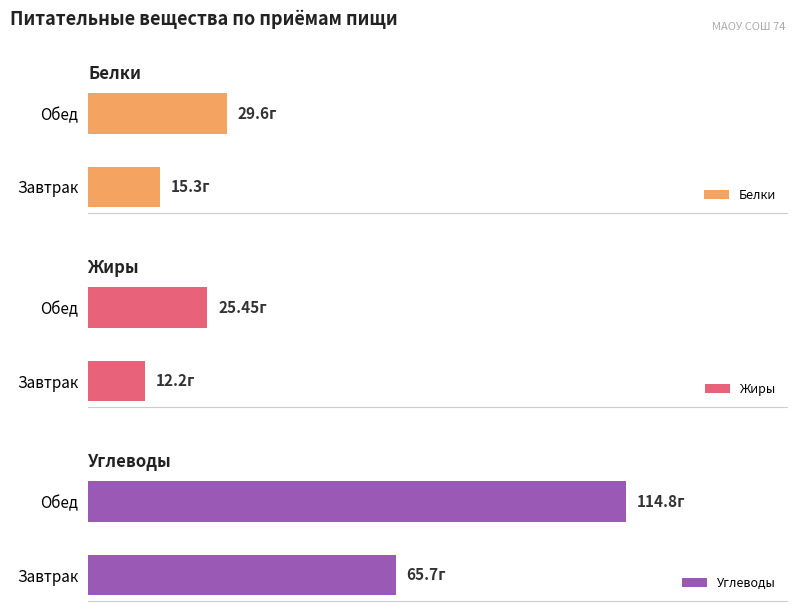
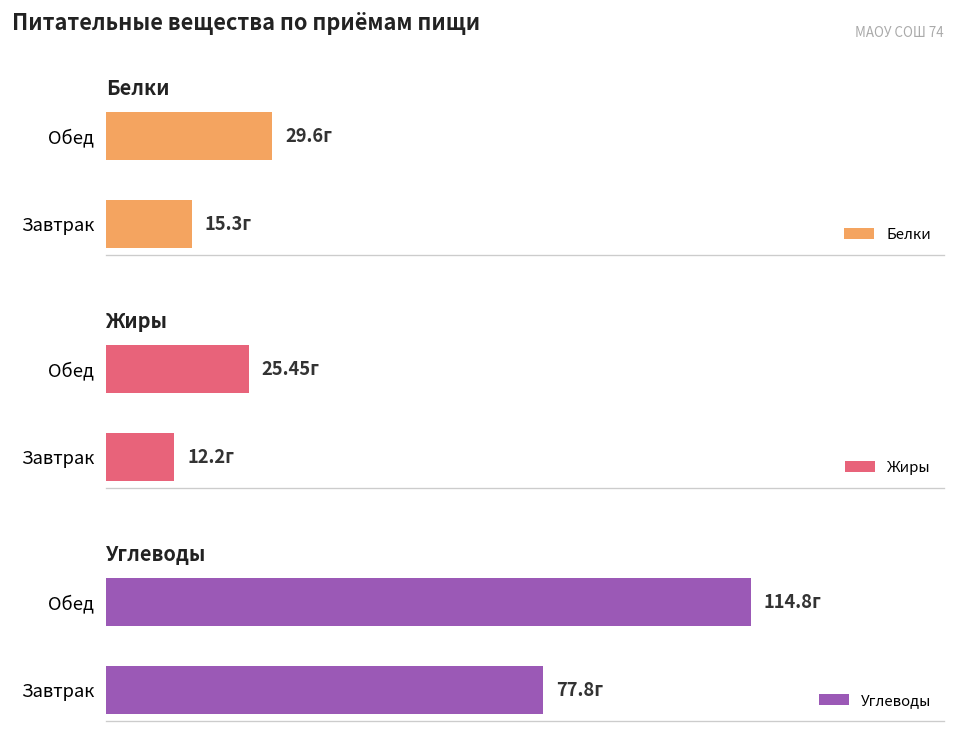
Углеводы, Завтрак: 65.7г -> 77.8г
